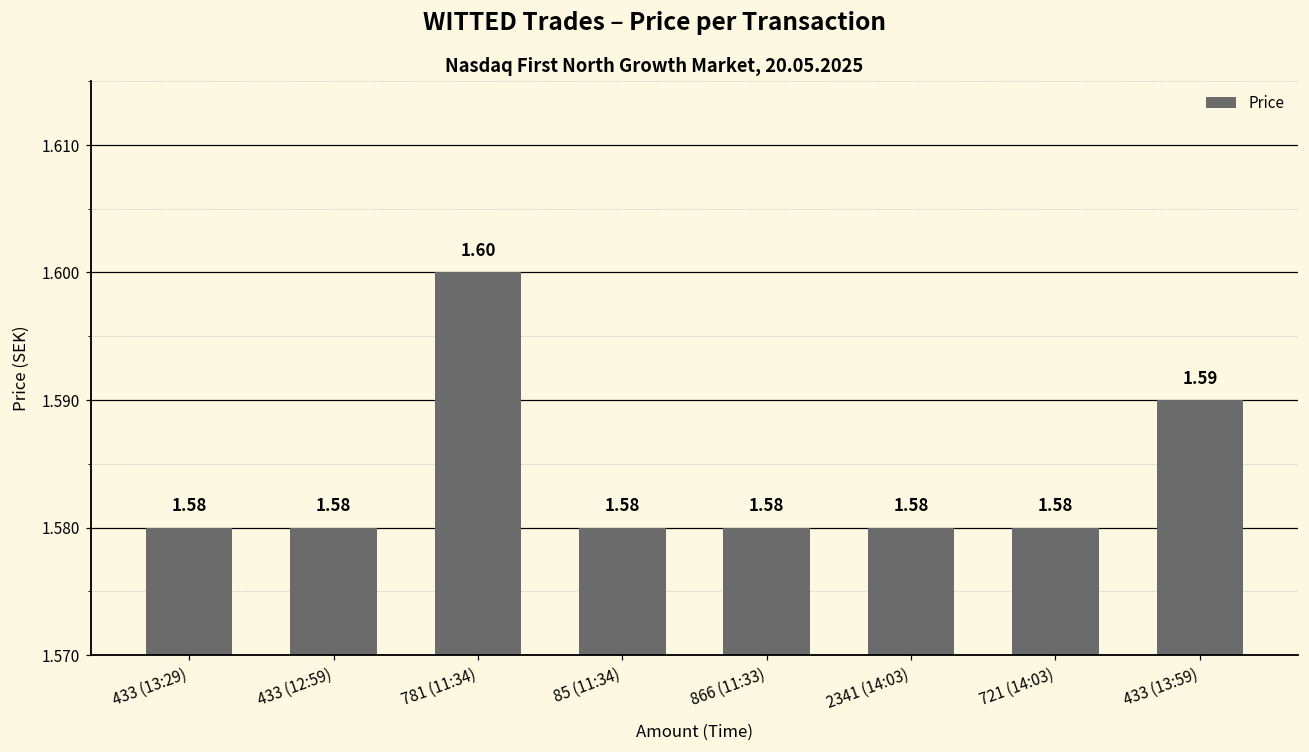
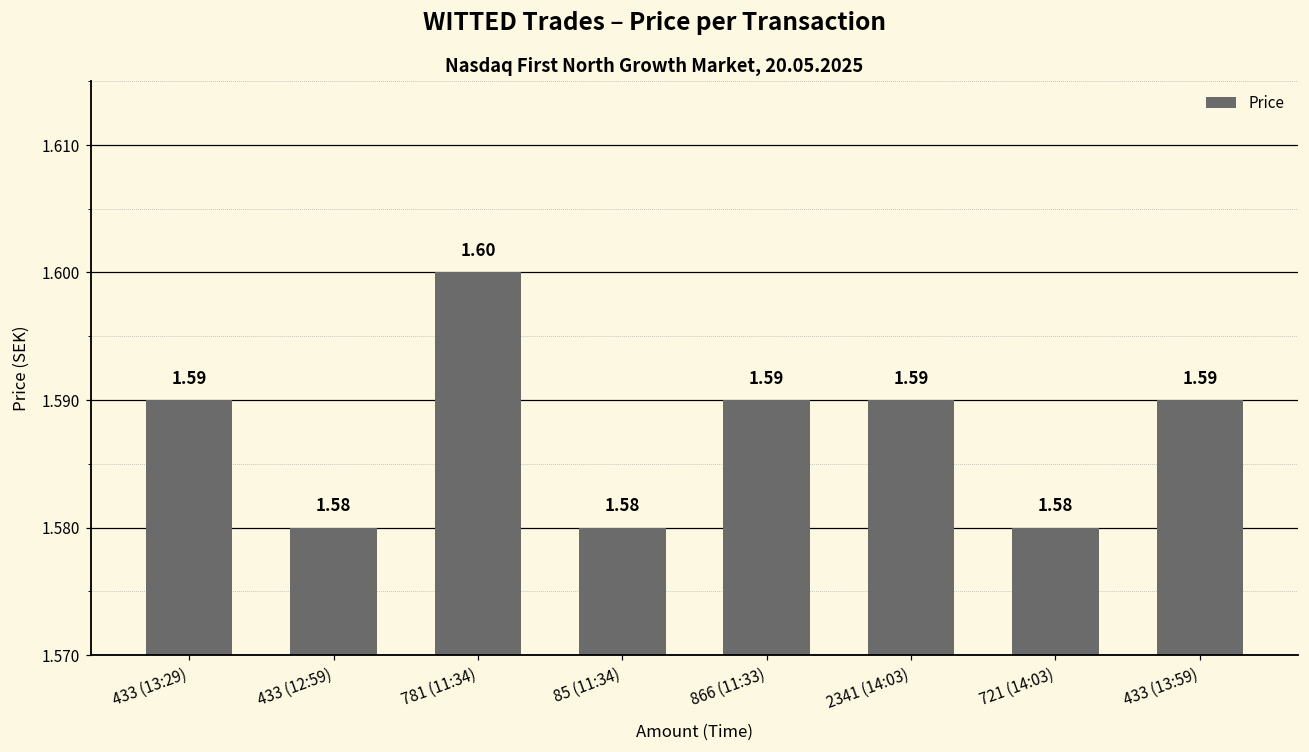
433 (13:29): 1.58 -> 1.59
866 (11:33): 1.58 -> 1.59
2341 (14:03): 1.58 -> 1.59
